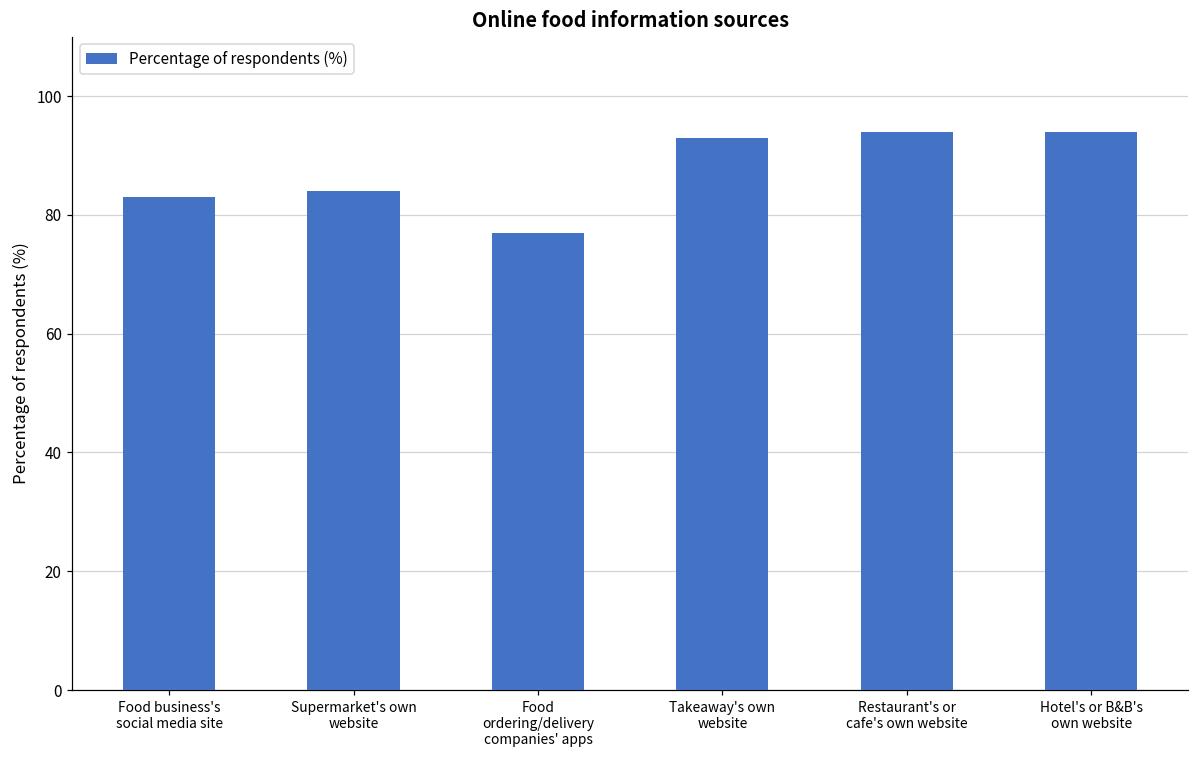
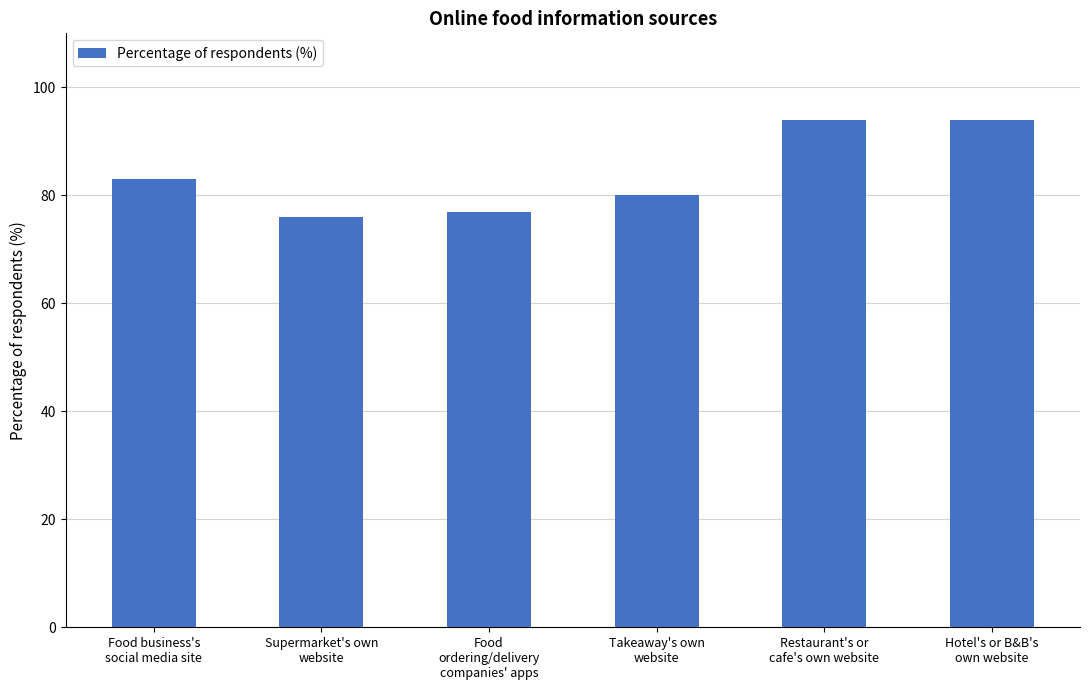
Supermarket's own website: 84 -> 76
Takeaway's own website: 93 -> 80
